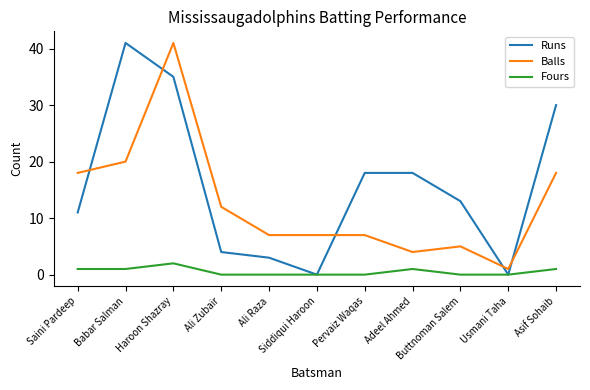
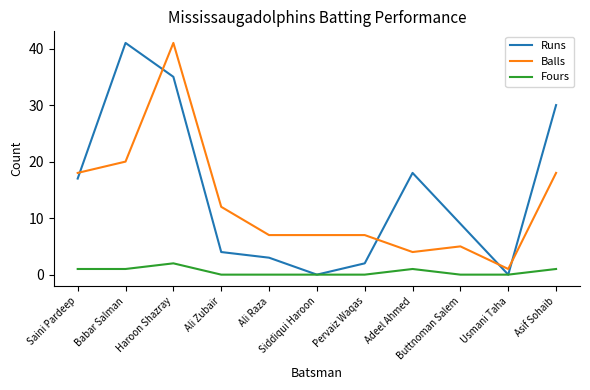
Runs, Saini Pardeep: 11 -> 17
Runs, Pervaiz Waqas: 18 -> 2
Runs, Buttnoman Salem: 13 -> 9
